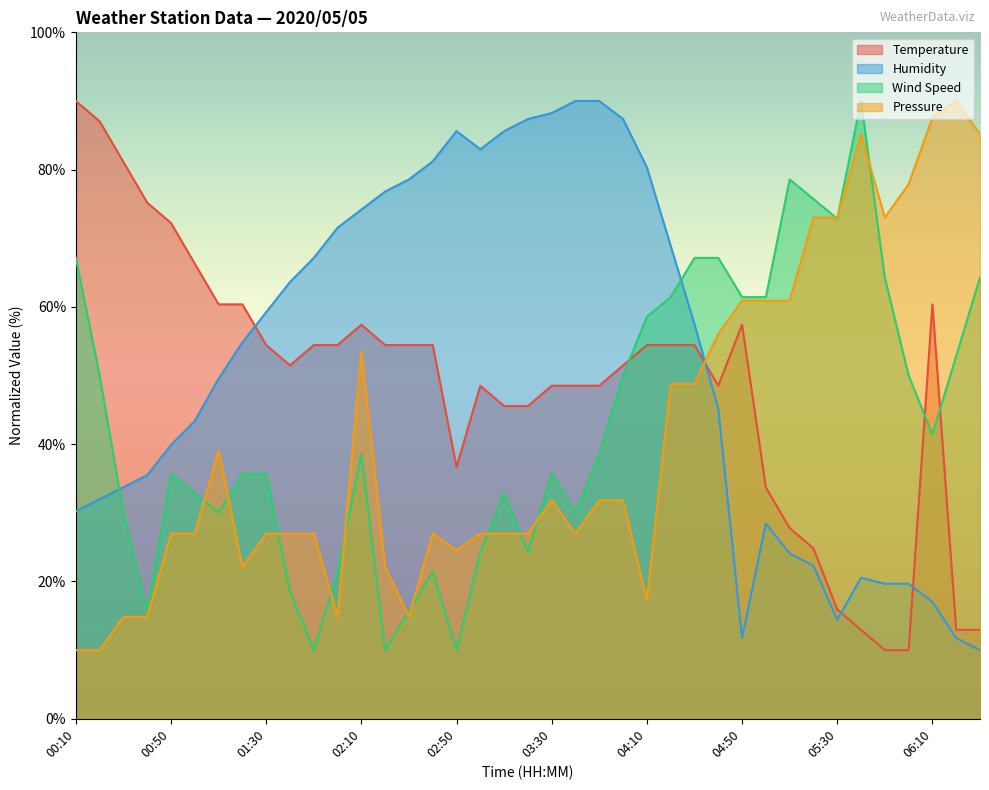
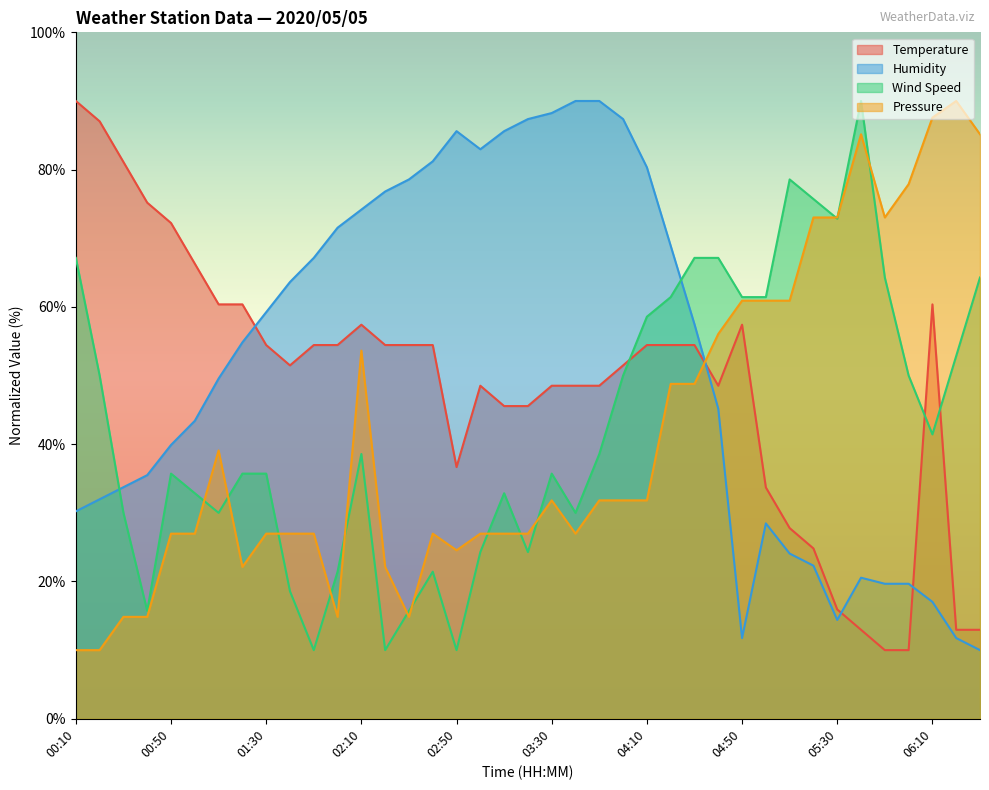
Pressure, 04:10: 17% -> 32%
